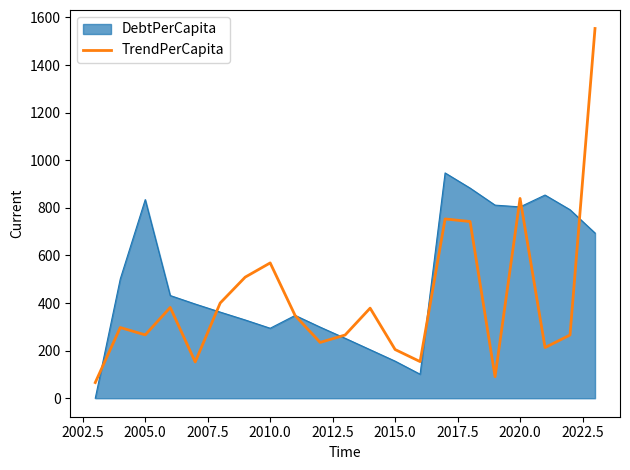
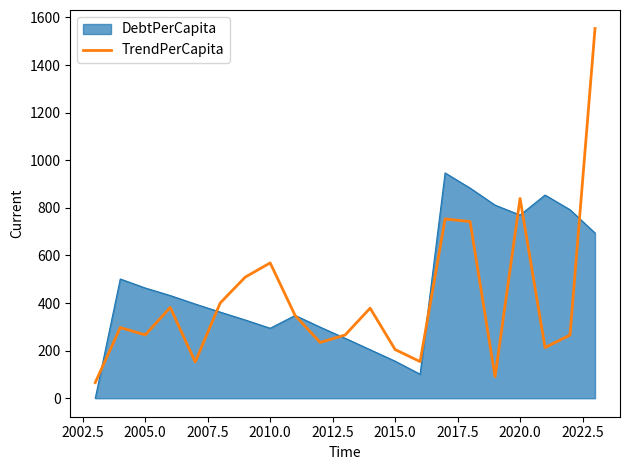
DebtPerCapita, 2005.0: 830 -> 460
DebtPerCapita, 2020.0: 800 -> 770
